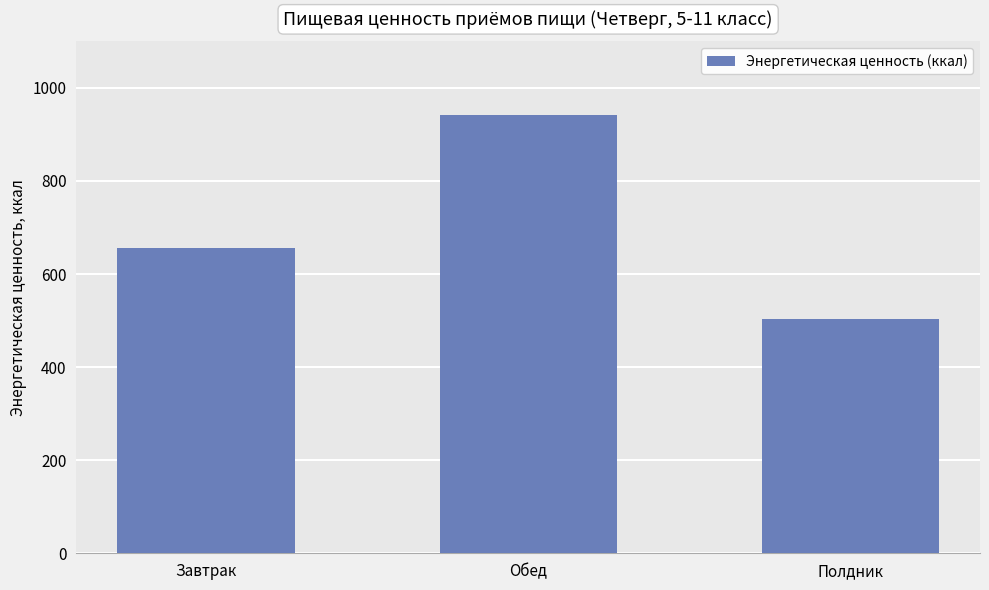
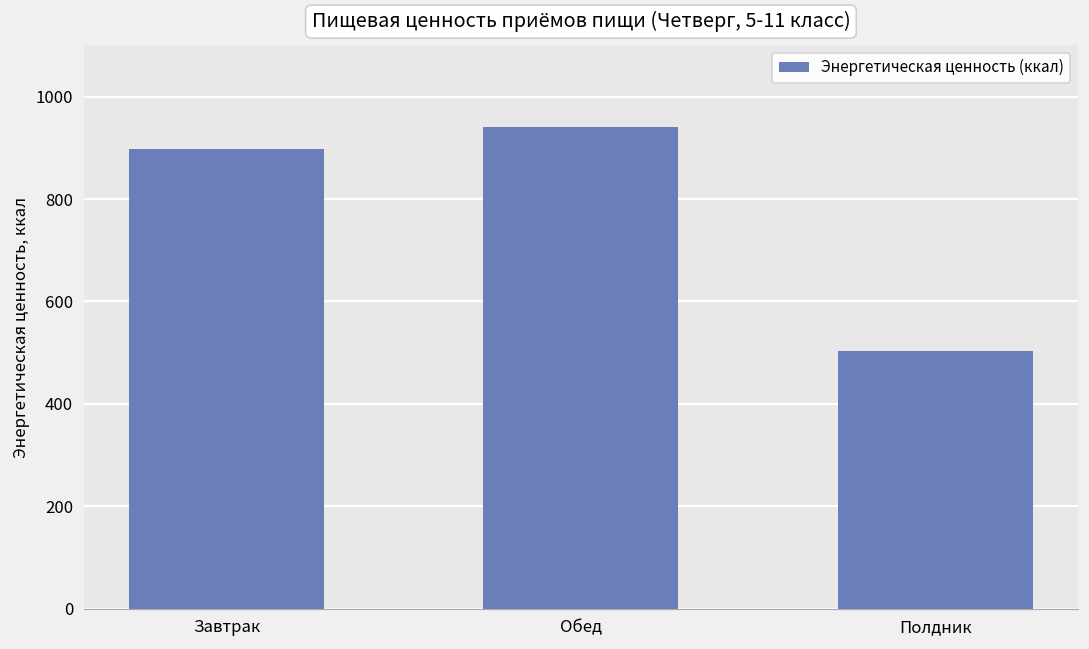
Завтрак: 660 -> 900
